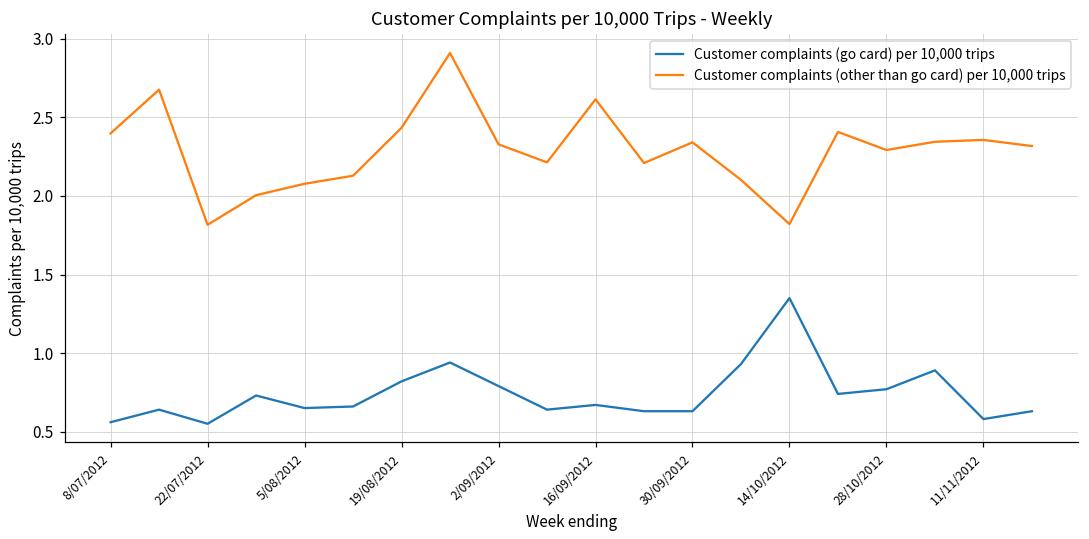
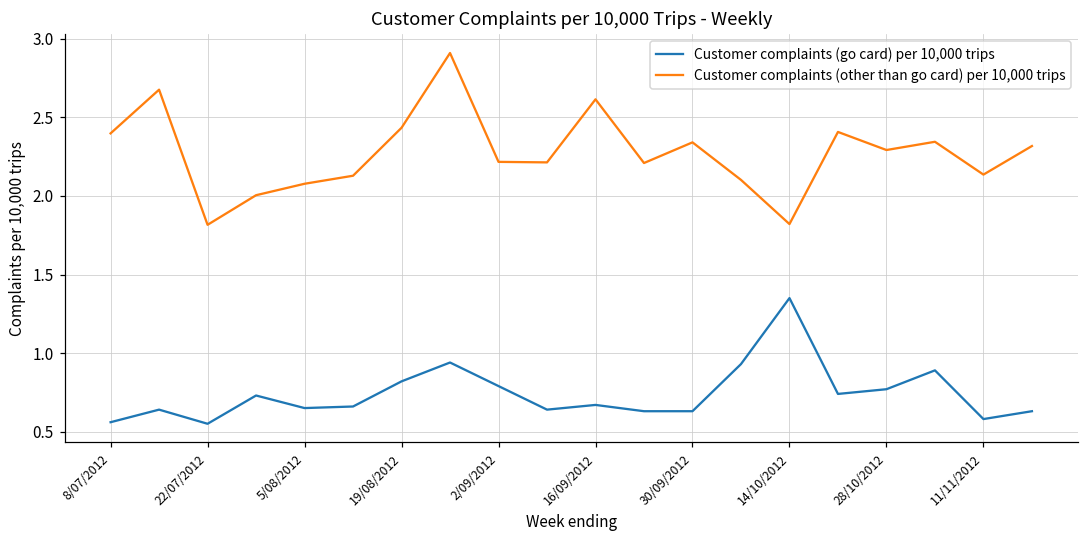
Customer complaints (other than go card) per 10,000 trips, 2/09/2012: 2.33 -> 2.22
Customer complaints (other than go card) per 10,000 trips, 11/11/2012: 2.36 -> 2.14
